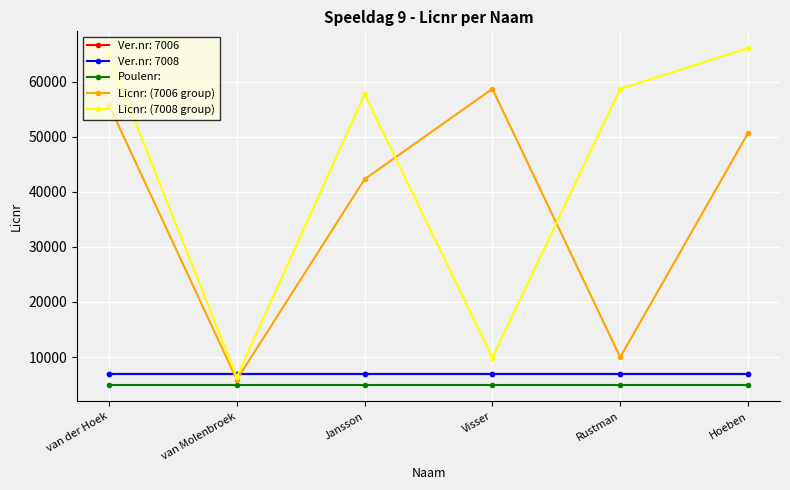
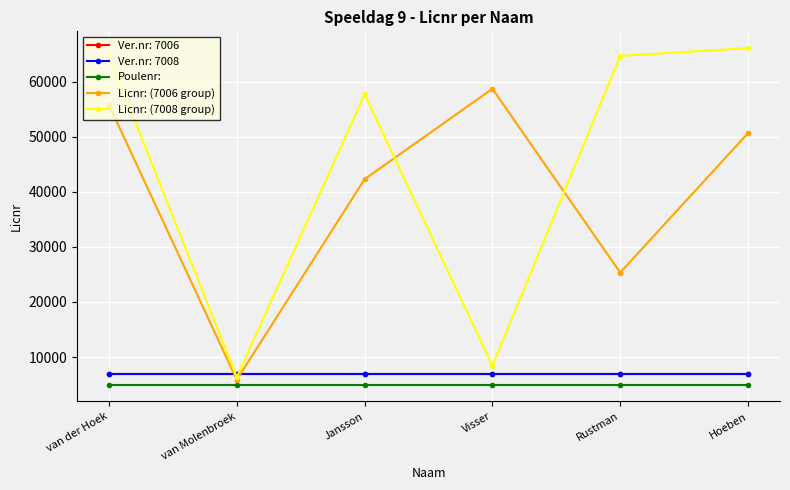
Licnr: (7008 group), Visser: 10000 -> 8000
Licnr: (7006 group), Rustman: 10000 -> 25000
Licnr: (7008 group), Rustman: 59000 -> 65000
